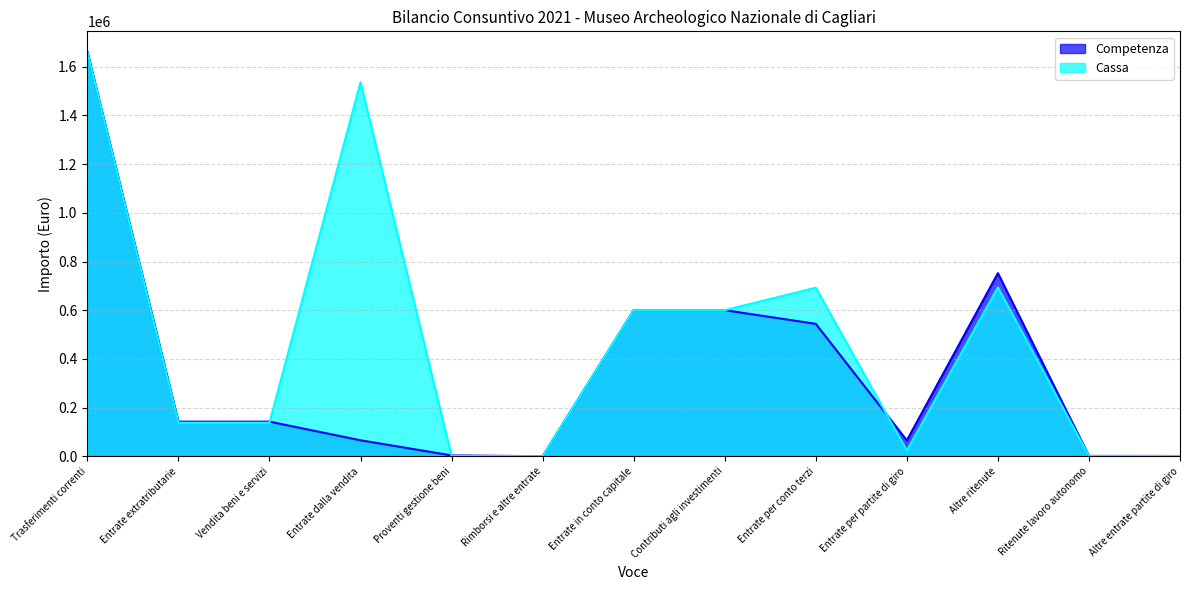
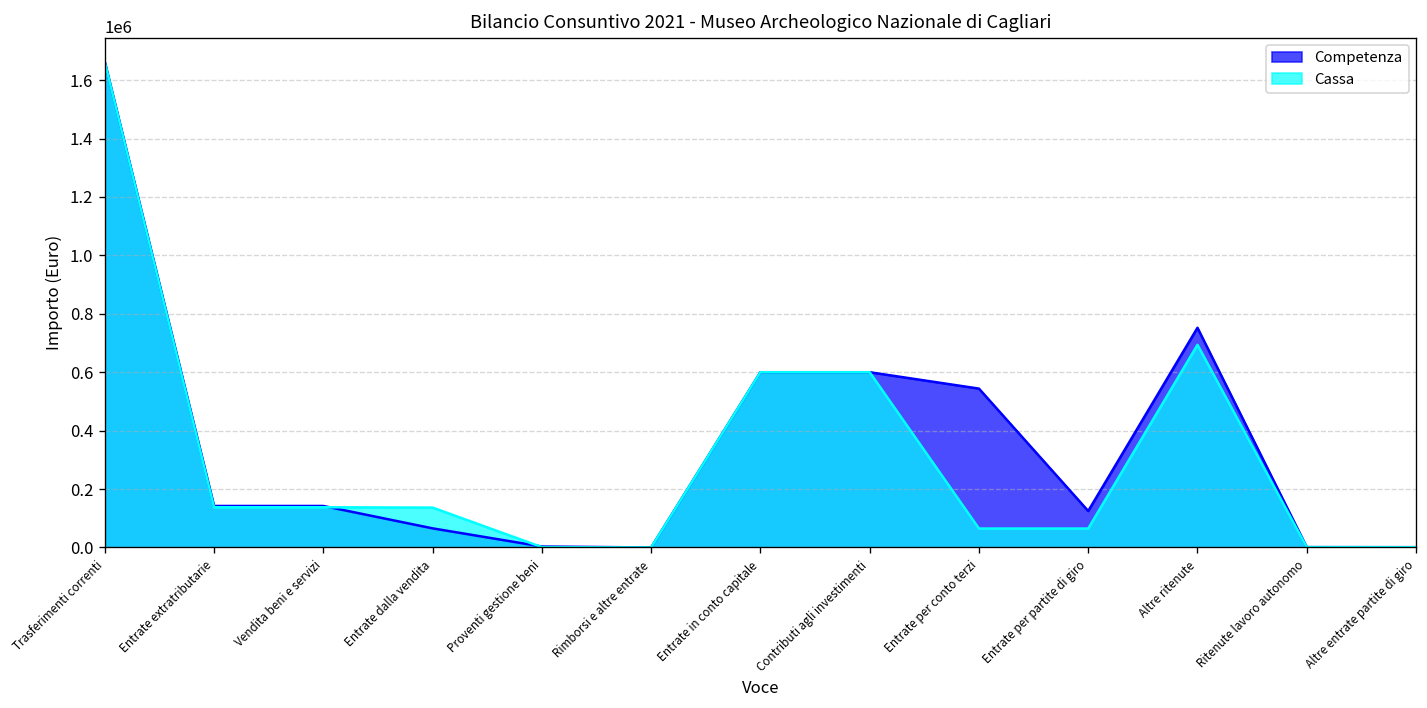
Cassa, Entrate dalla vendita: 1540000 -> 140000
Cassa, Entrate per conto terzi: 690000 -> 60000
Competenza, Entrate per partite di giro: 70000 -> 120000
Cassa, Entrate per partite di giro: 20000 -> 60000
